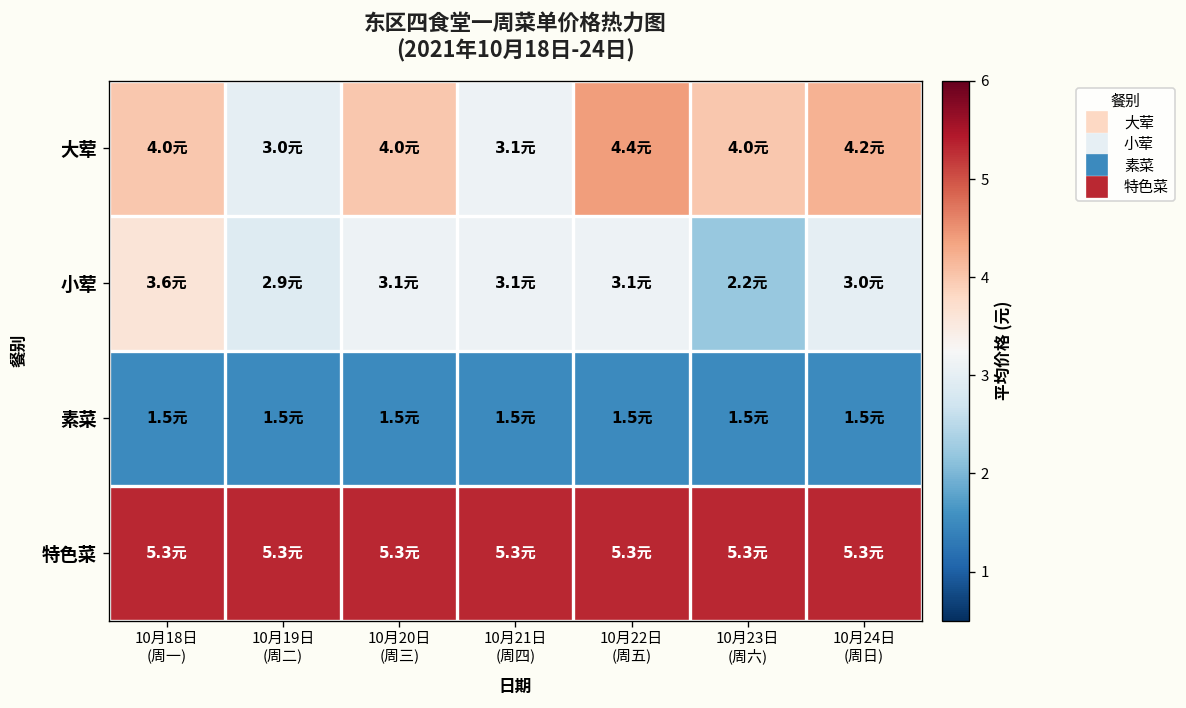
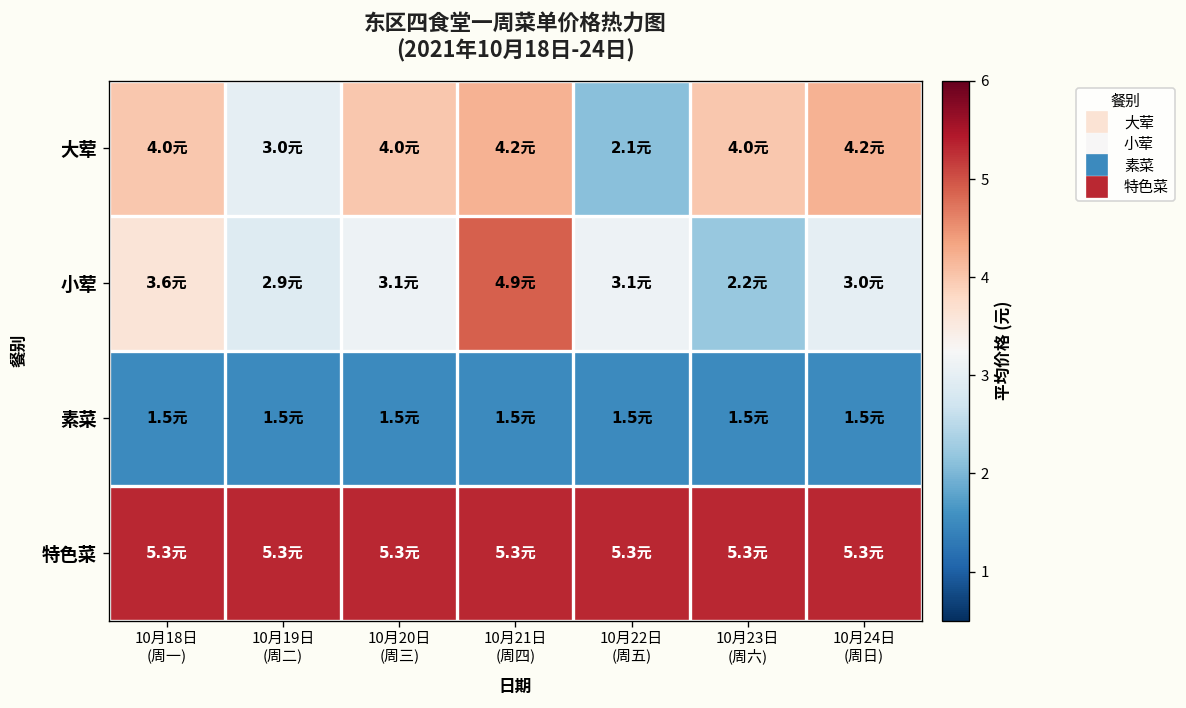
大荤, 10月21日 (周四): 3.1元 -> 4.2元
大荤, 10月22日 (周五): 4.4元 -> 2.1元
小荤, 10月21日 (周四): 3.1元 -> 4.9元
